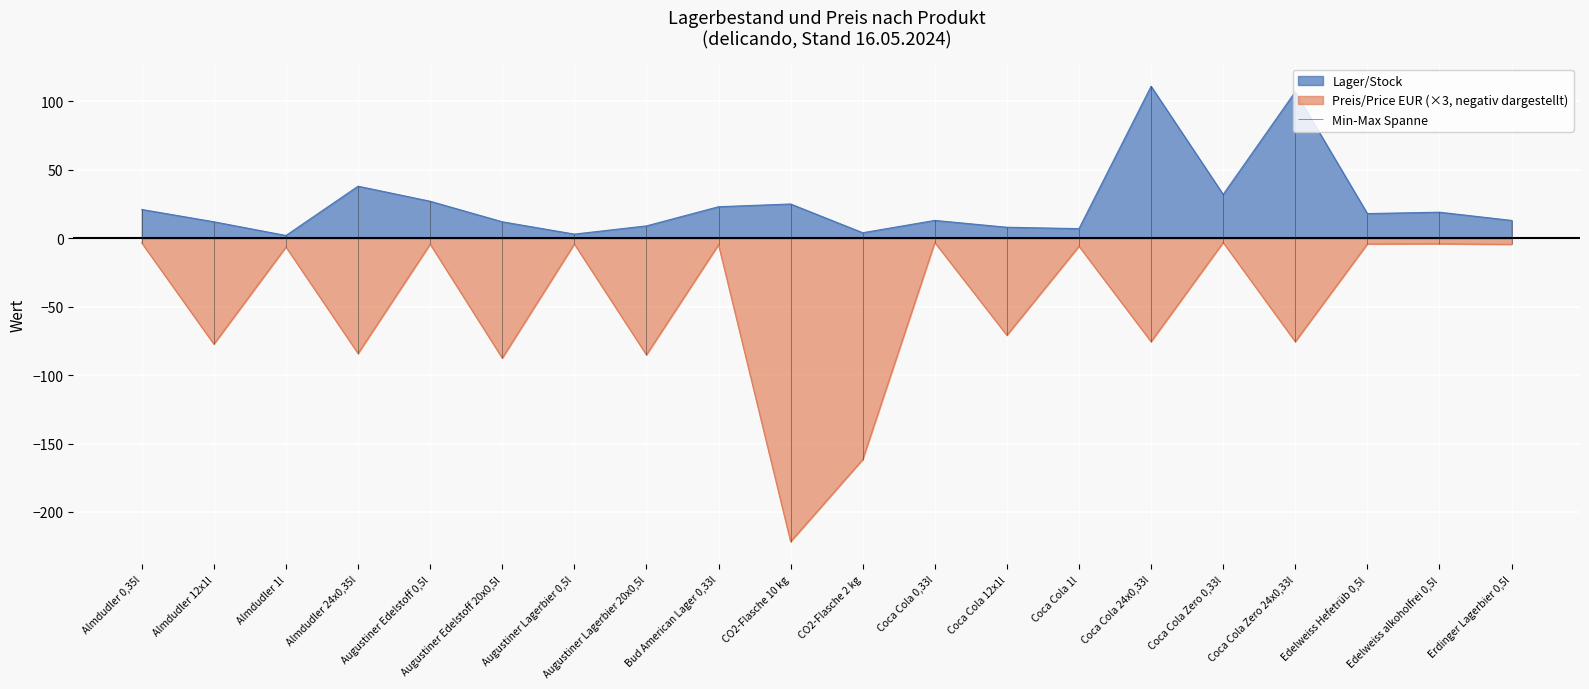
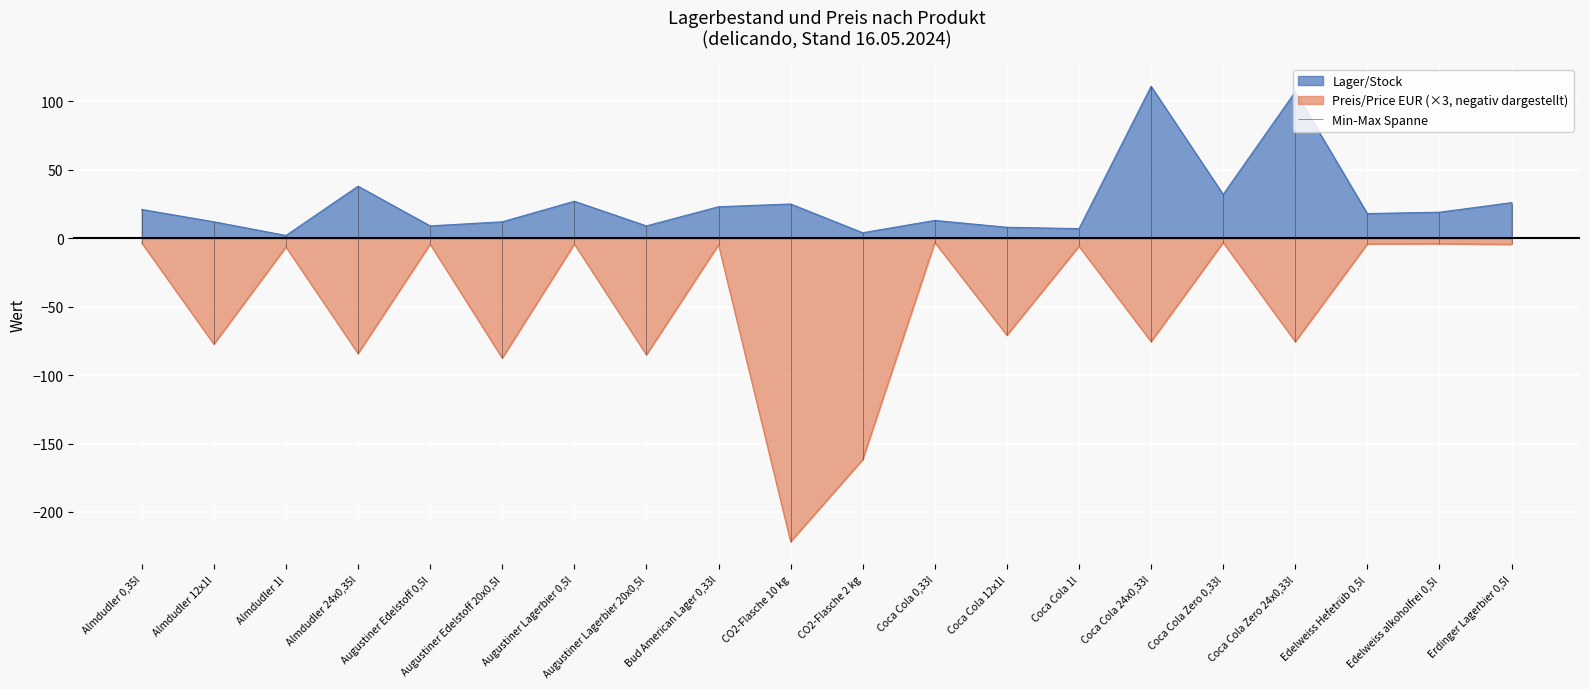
Lager/Stock, Augustiner Edelstoff 0,5l: 27 -> 9
Lager/Stock, Augustiner Lagerbier 0,5l: 3 -> 27
Lager/Stock, Erdinger Lagerbier 0,5l: 13 -> 26
